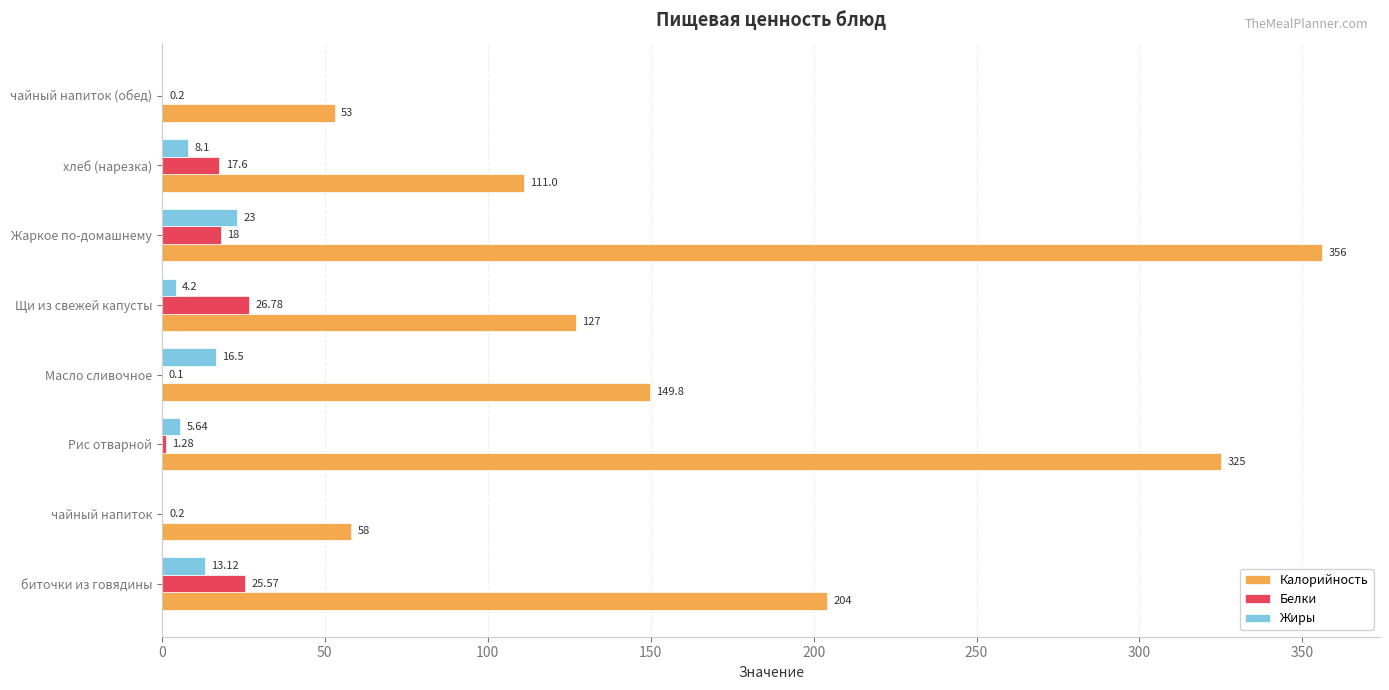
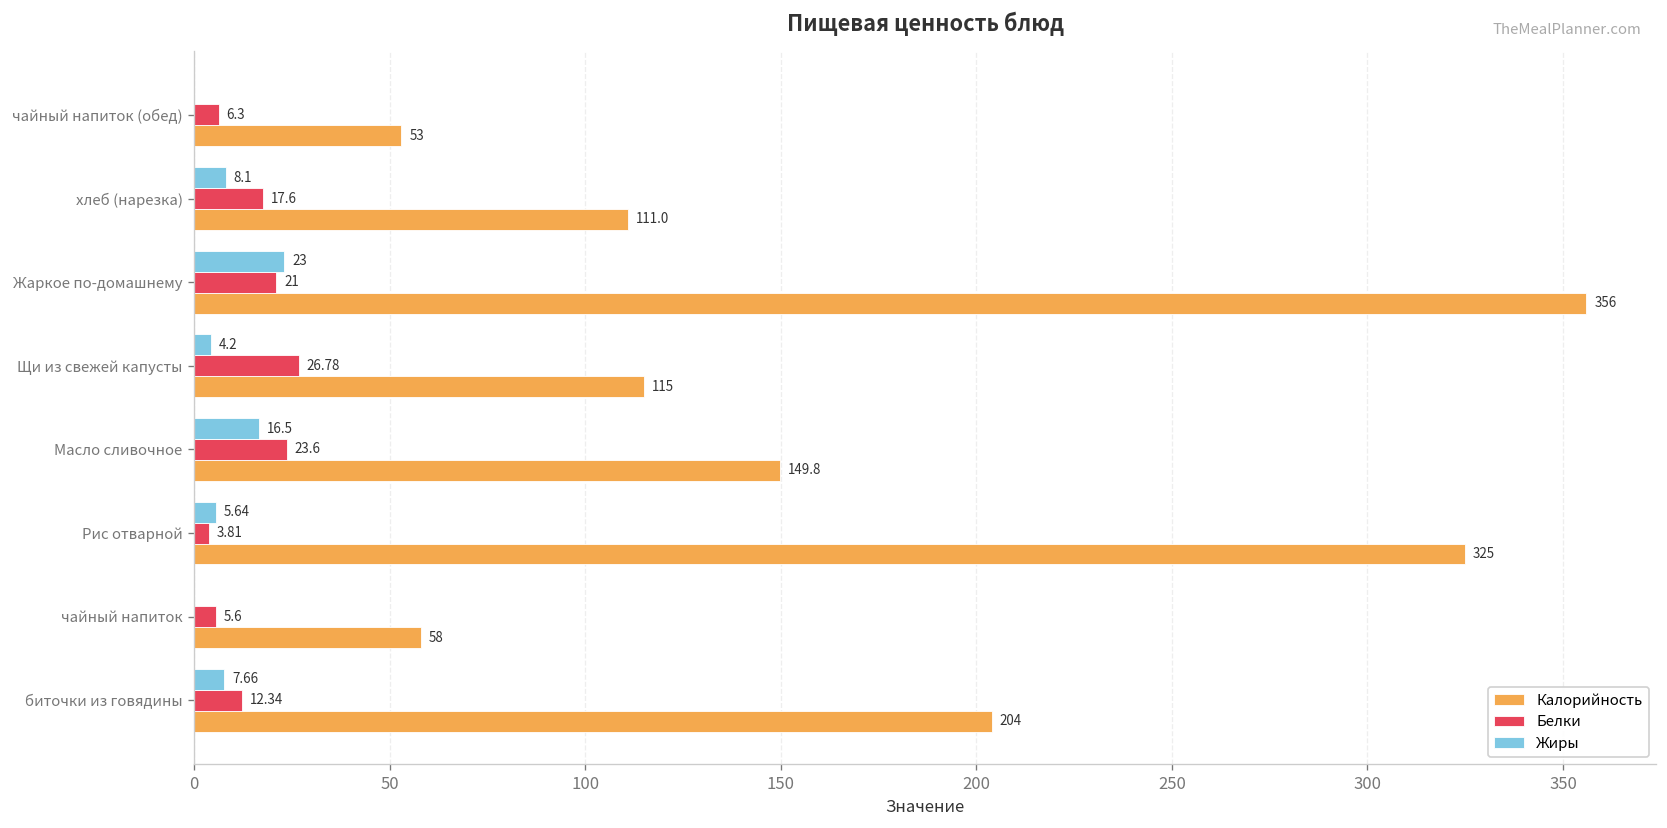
Белки, чайный напиток (обед): 0.2 -> 6.3
Белки, Жаркое по-домашнему: 18 -> 21
Калорийность, Щи из свежей капусты: 127 -> 115
Белки, Масло сливочное: 0.1 -> 23.6
Белки, Рис отварной: 1.28 -> 3.81
Белки, чайный напиток: 0.2 -> 5.6
Жиры, биточки из говядины: 13.12 -> 7.66
Белки, биточки из говядины: 25.57 -> 12.34
